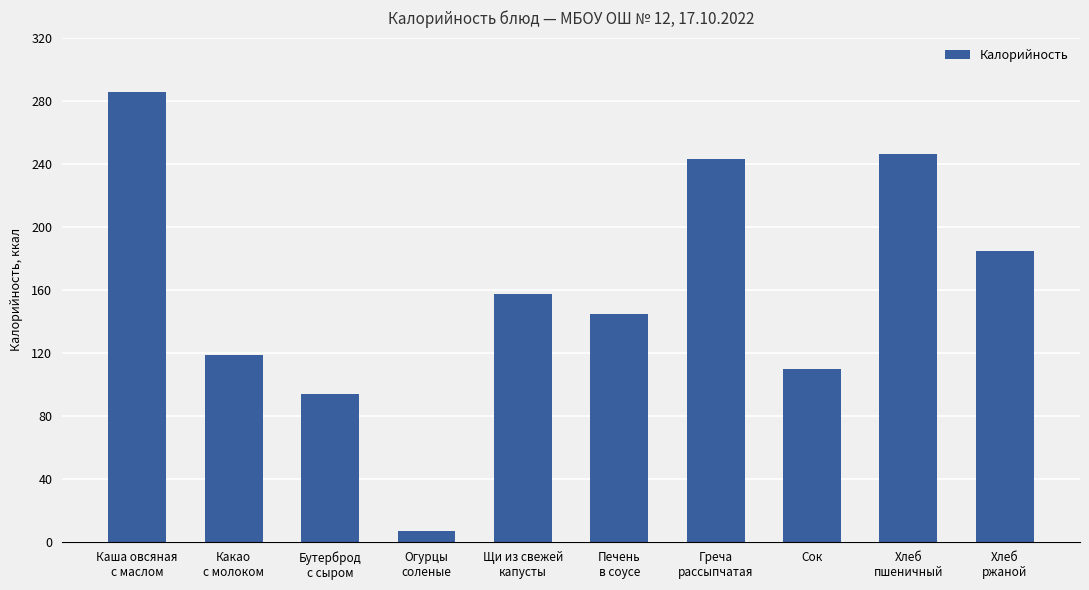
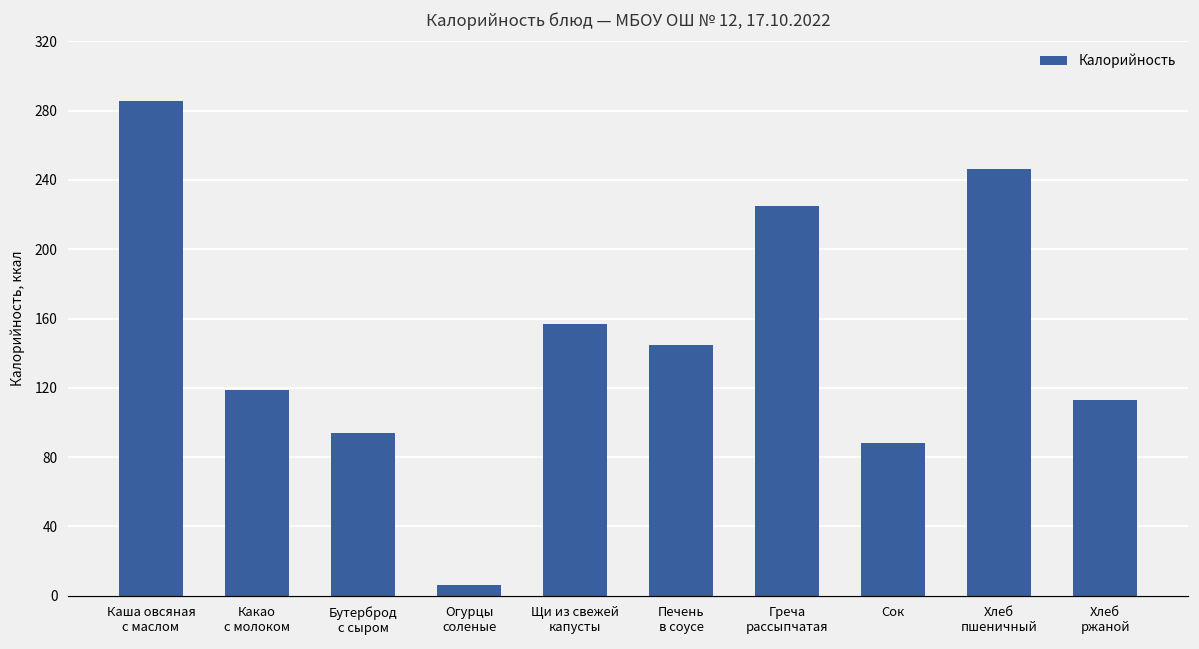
Греча рассыпчатая: 243 -> 225
Сок: 110 -> 88
Хлеб ржаной: 185 -> 113
